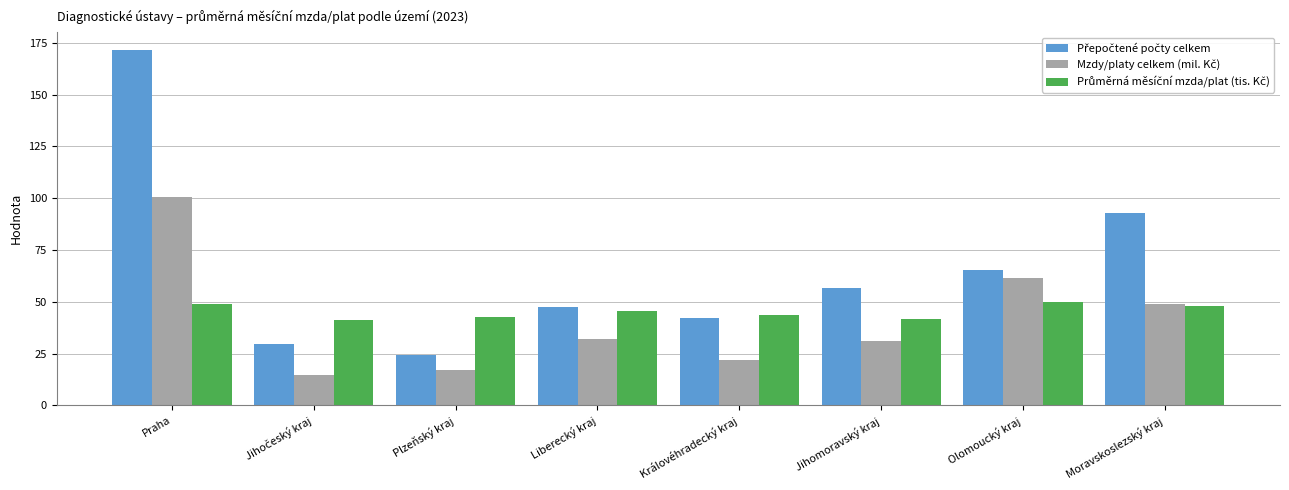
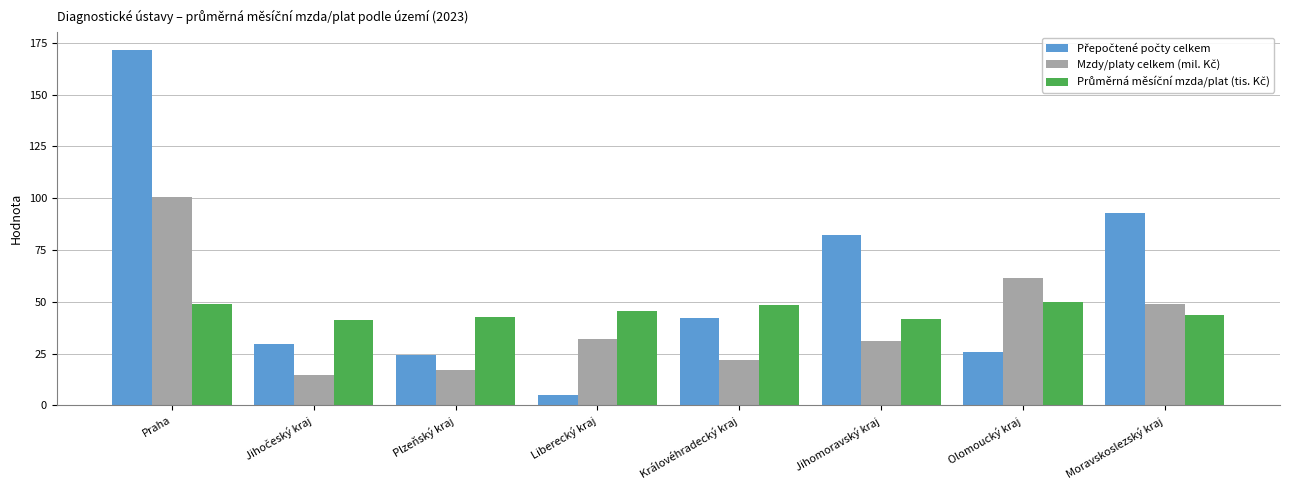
Přepočtené počty celkem, Liberecký kraj: 48 -> 5
Průměrná měsíční mzda/plat (tis. Kč), Královéhradecký kraj: 43 -> 49
Přepočtené počty celkem, Jihomoravský kraj: 57 -> 82
Přepočtené počty celkem, Olomoucký kraj: 65 -> 26
Průměrná měsíční mzda/plat (tis. Kč), Moravskoslezský kraj: 48 -> 44
